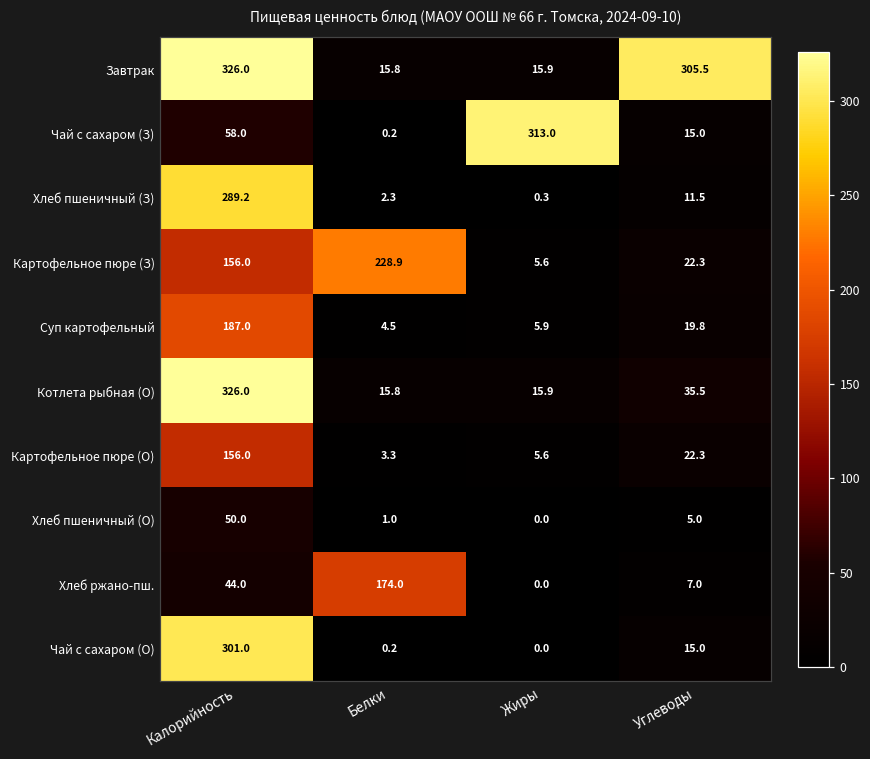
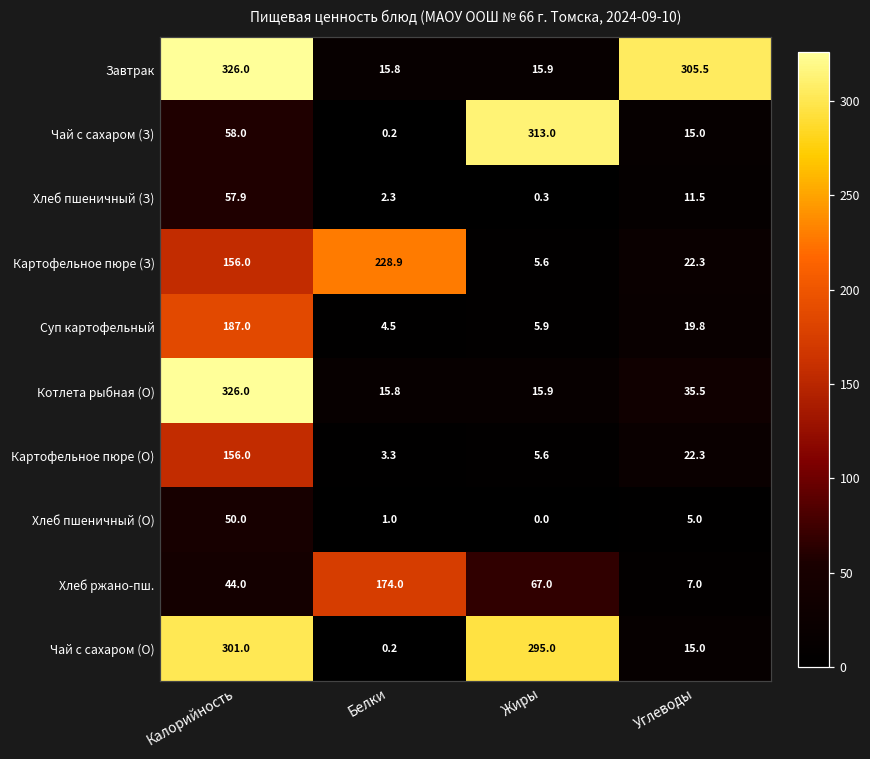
Хлеб пшеничный (З), Калорийность: 289.2 -> 57.9
Хлеб ржано-пш., Жиры: 0.0 -> 67.0
Чай с сахаром (О), Жиры: 0.0 -> 295.0
